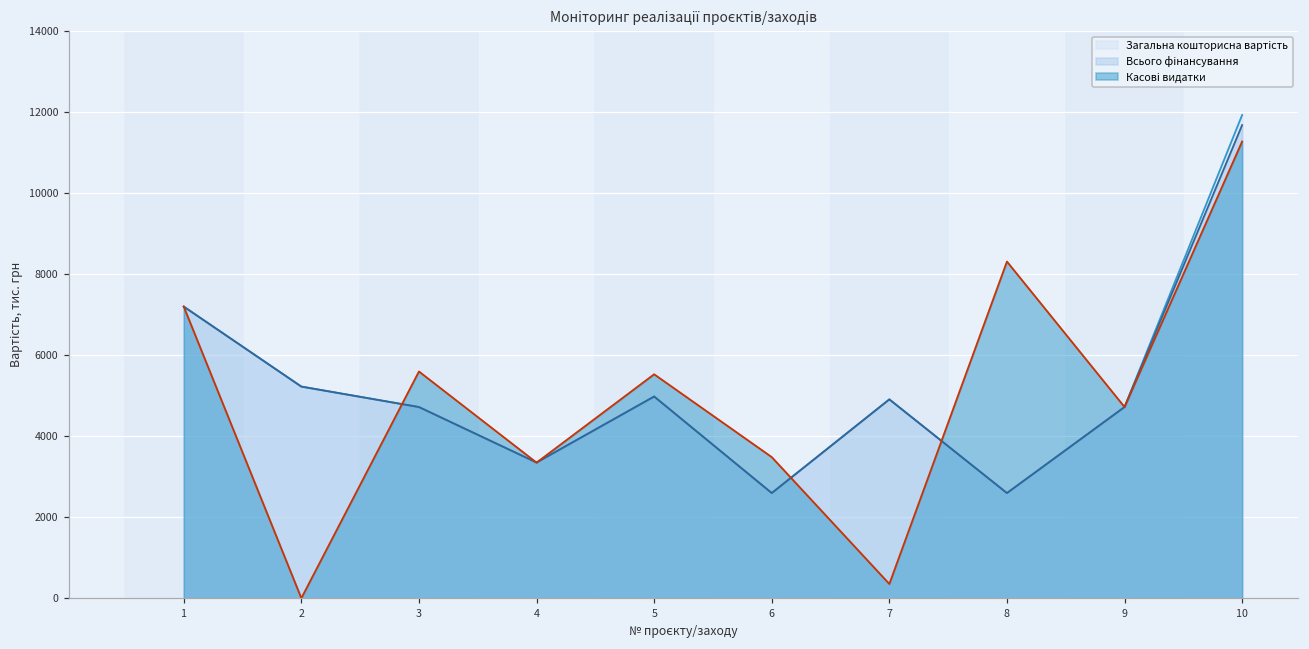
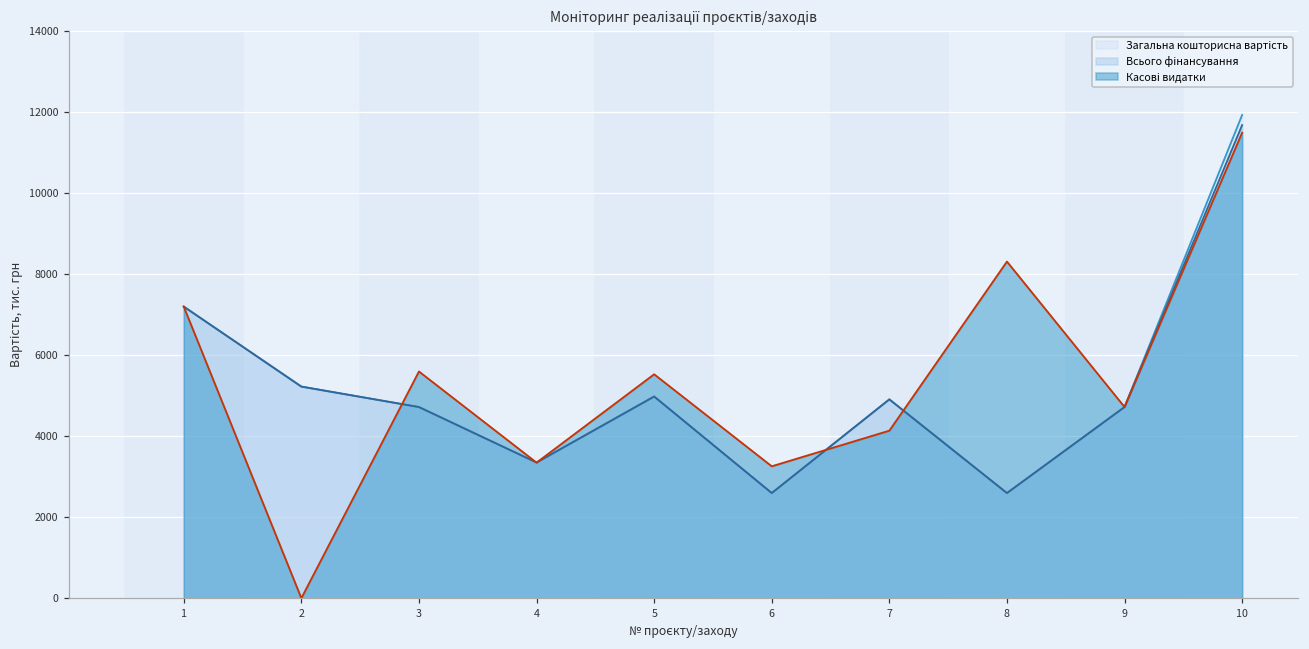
Касові видатки, 6: 3500 -> 3300
Касові видатки, 7: 400 -> 4100
Касові видатки, 10: 11300 -> 11500
